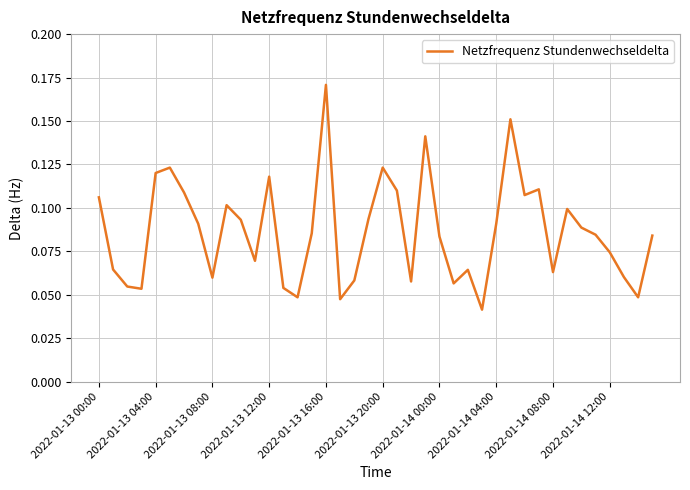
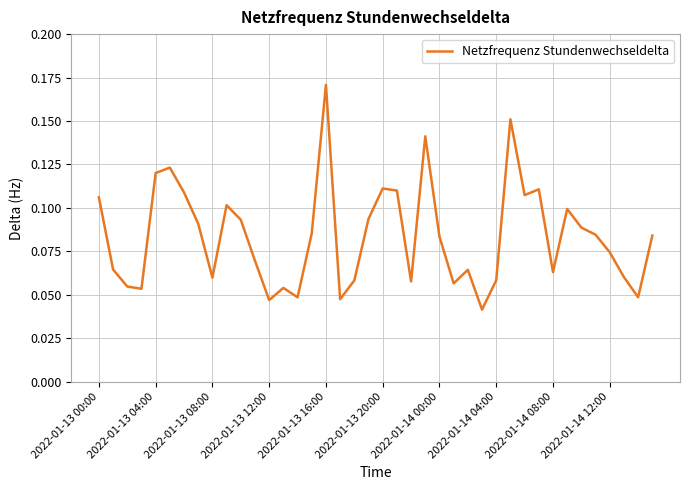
2022-01-13 12:00: 0.118 -> 0.047
2022-01-13 20:00: 0.123 -> 0.111
2022-01-14 04:00: 0.091 -> 0.058
